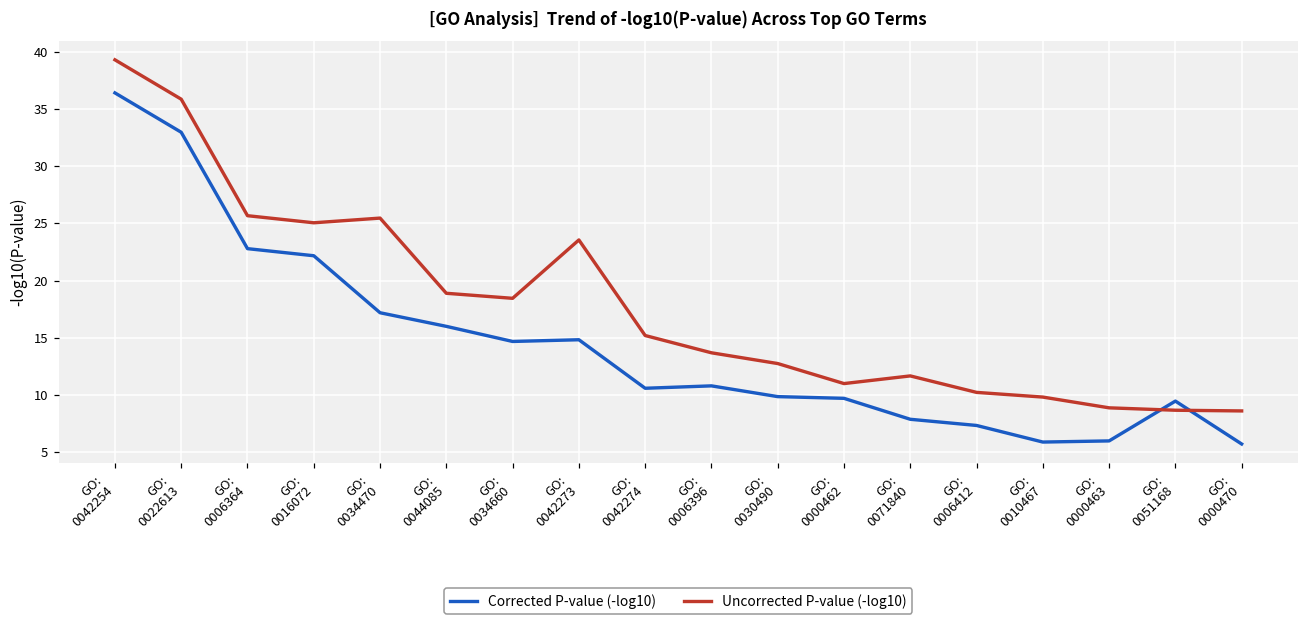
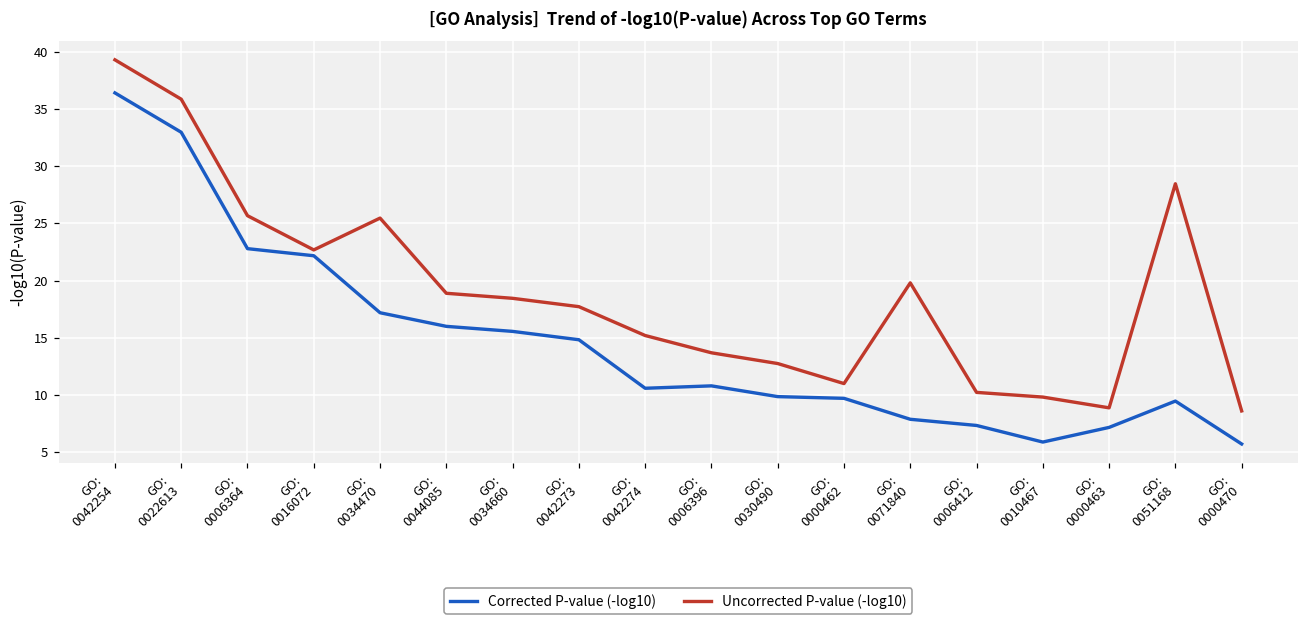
Uncorrected P-value (-log10), GO: 0016072: 25.1 -> 22.7
Corrected P-value (-log10), GO: 0034660: 14.7 -> 15.6
Uncorrected P-value (-log10), GO: 0042273: 23.6 -> 17.7
Uncorrected P-value (-log10), GO: 0071840: 11.7 -> 19.8
Corrected P-value (-log10), GO: 0000463: 6.0 -> 7.2
Uncorrected P-value (-log10), GO: 0051168: 8.7 -> 28.5
